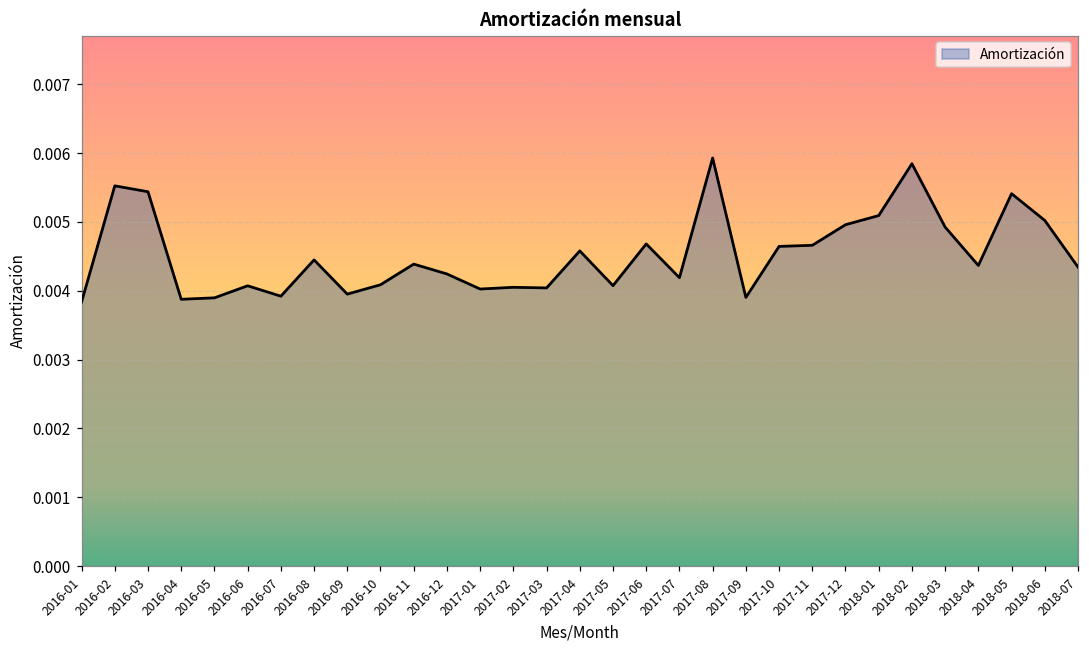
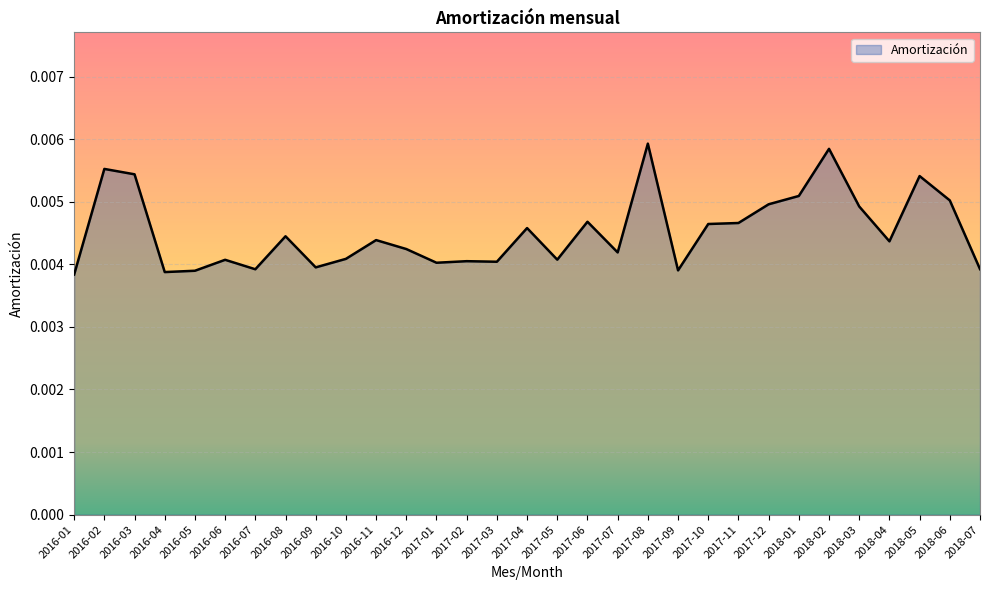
2018-07: 0.0043 -> 0.0039
